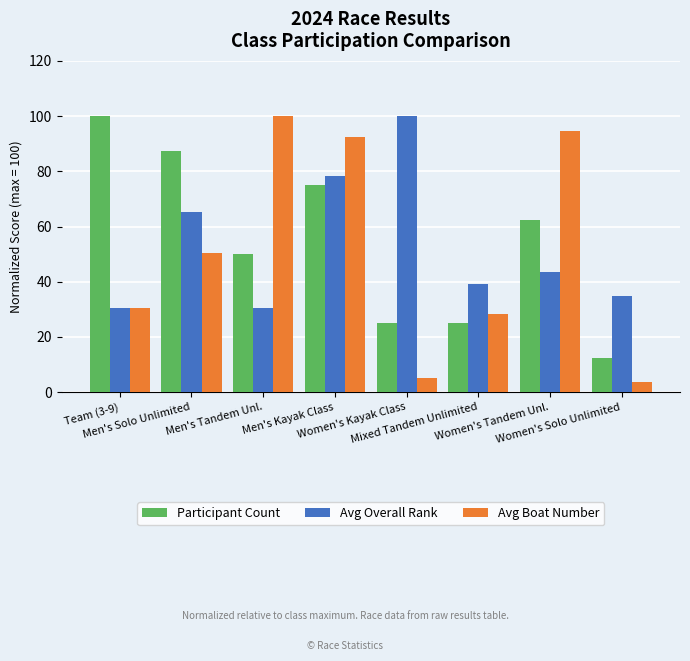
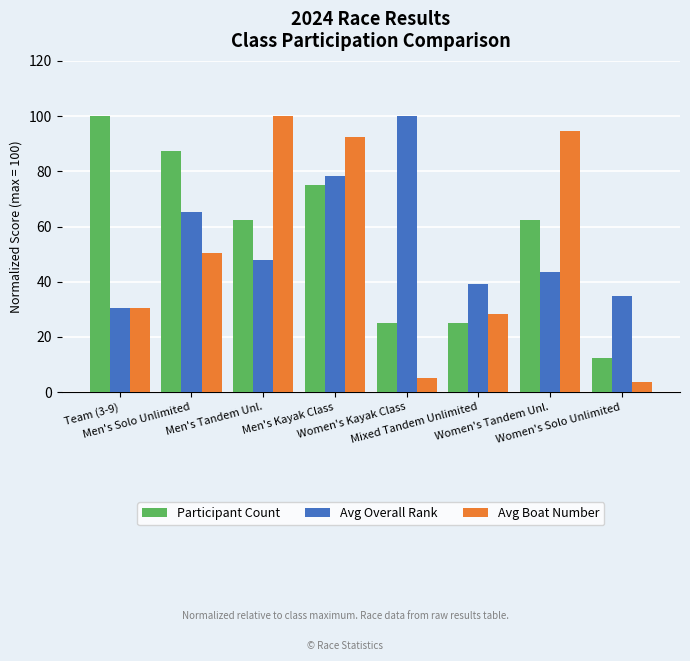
Participant Count, Men's Tandem Unl.: 50 -> 63
Avg Overall Rank, Men's Tandem Unl.: 30 -> 48
